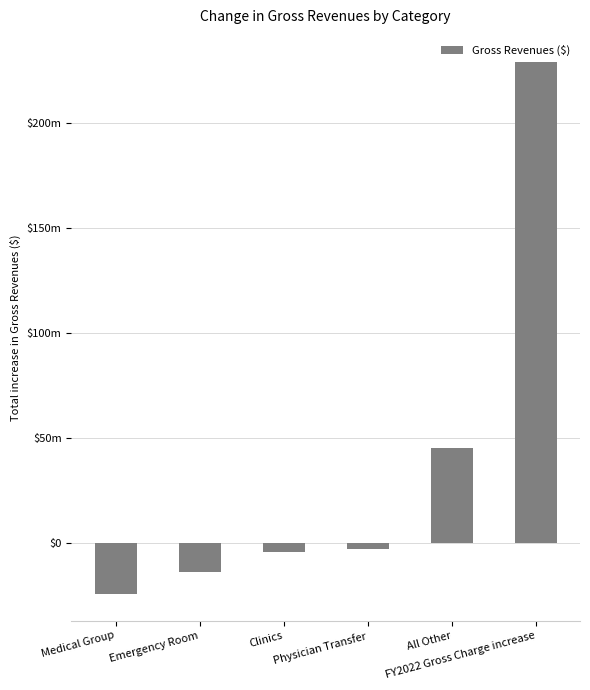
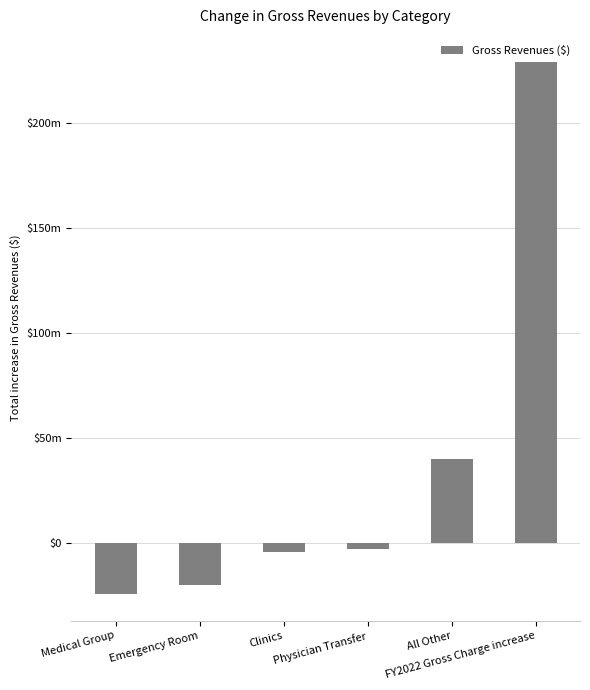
Emergency Room: $-14m -> $-20m
All Other: $45m -> $40m
